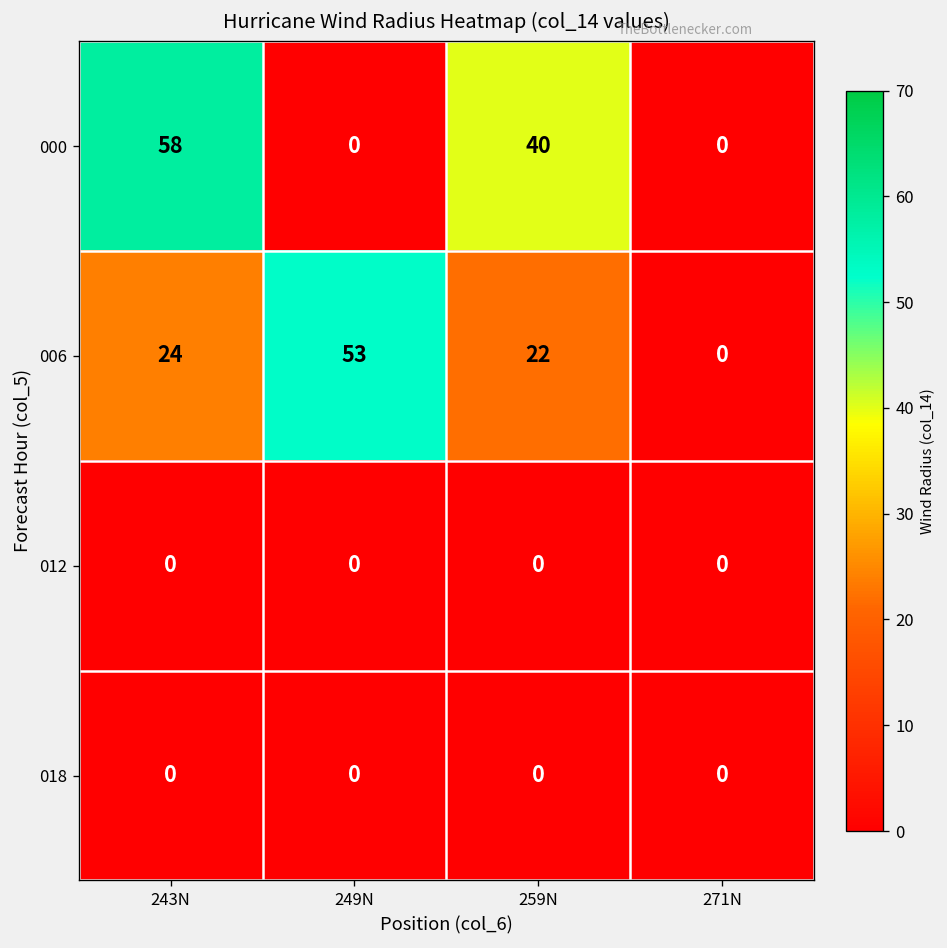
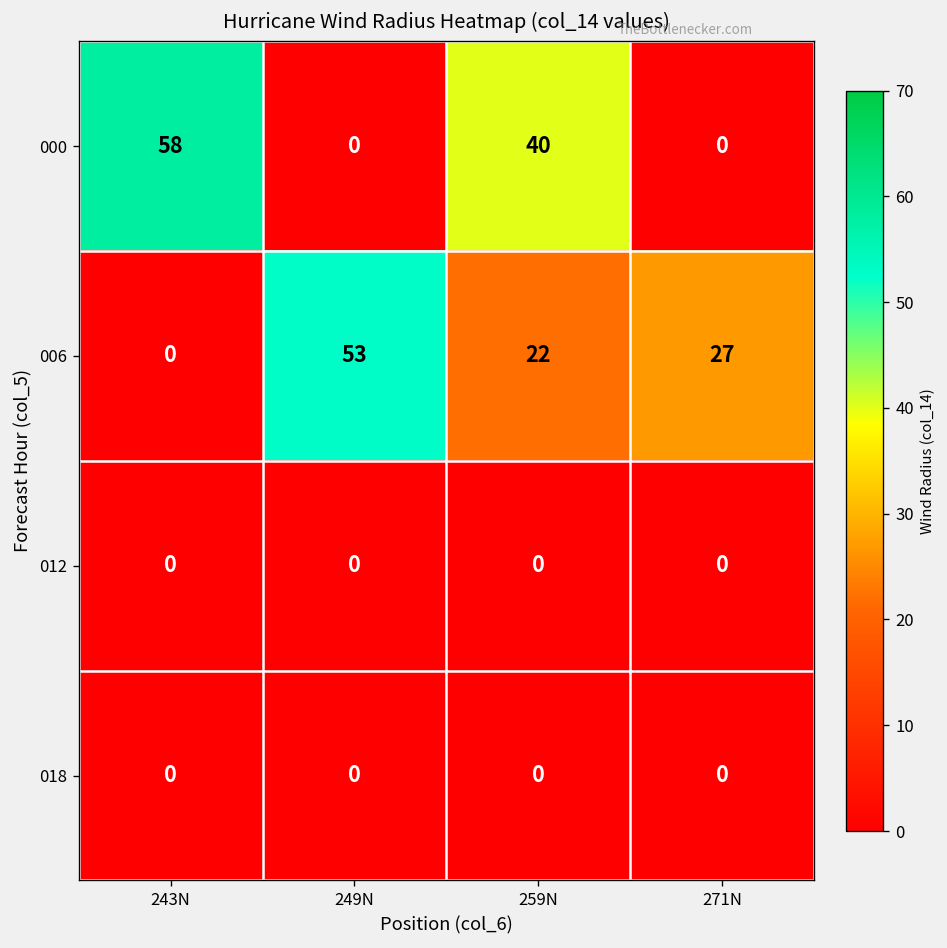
006, 243N: 24 -> 0
006, 271N: 0 -> 27
